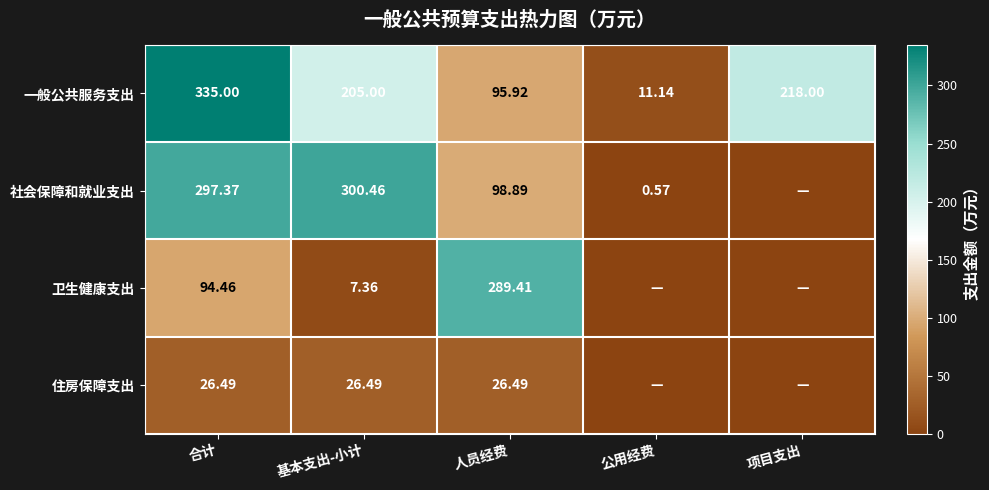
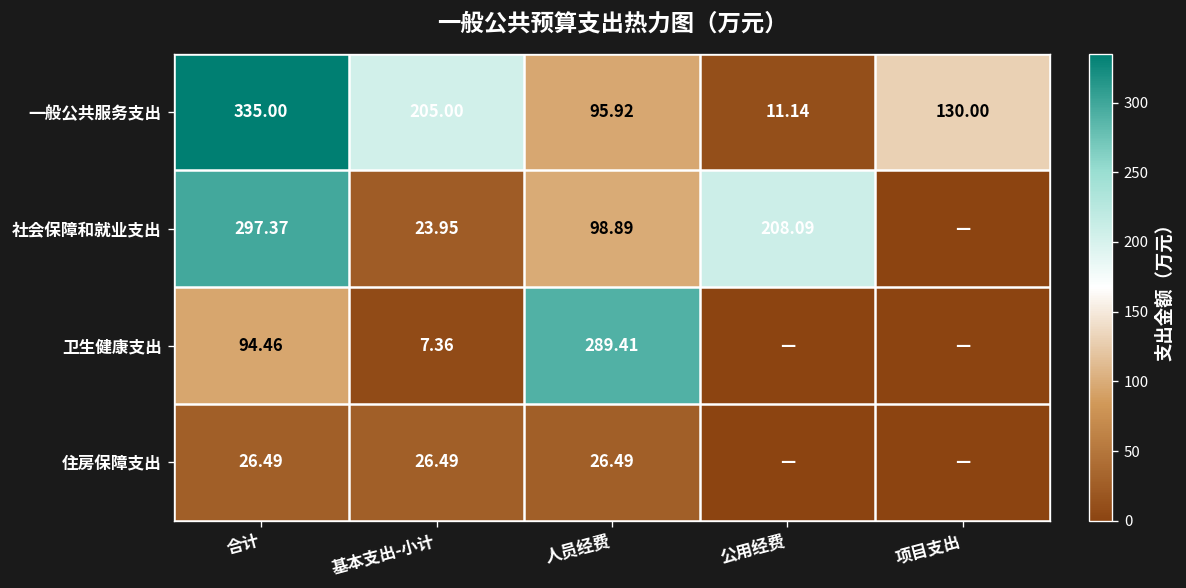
一般公共服务支出, 项目支出: 218.00 -> 130.00
社会保障和就业支出, 基本支出-小计: 300.46 -> 23.95
社会保障和就业支出, 公用经费: 0.57 -> 208.09
